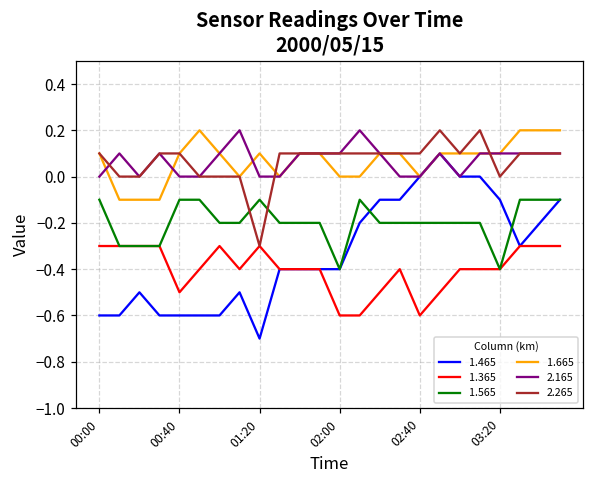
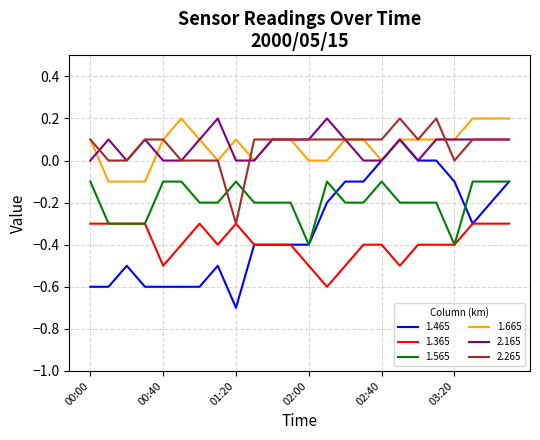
1.365, 02:00: -0.6 -> -0.5
1.365, 02:40: -0.6 -> -0.4
1.565, 02:40: -0.2 -> -0.1
